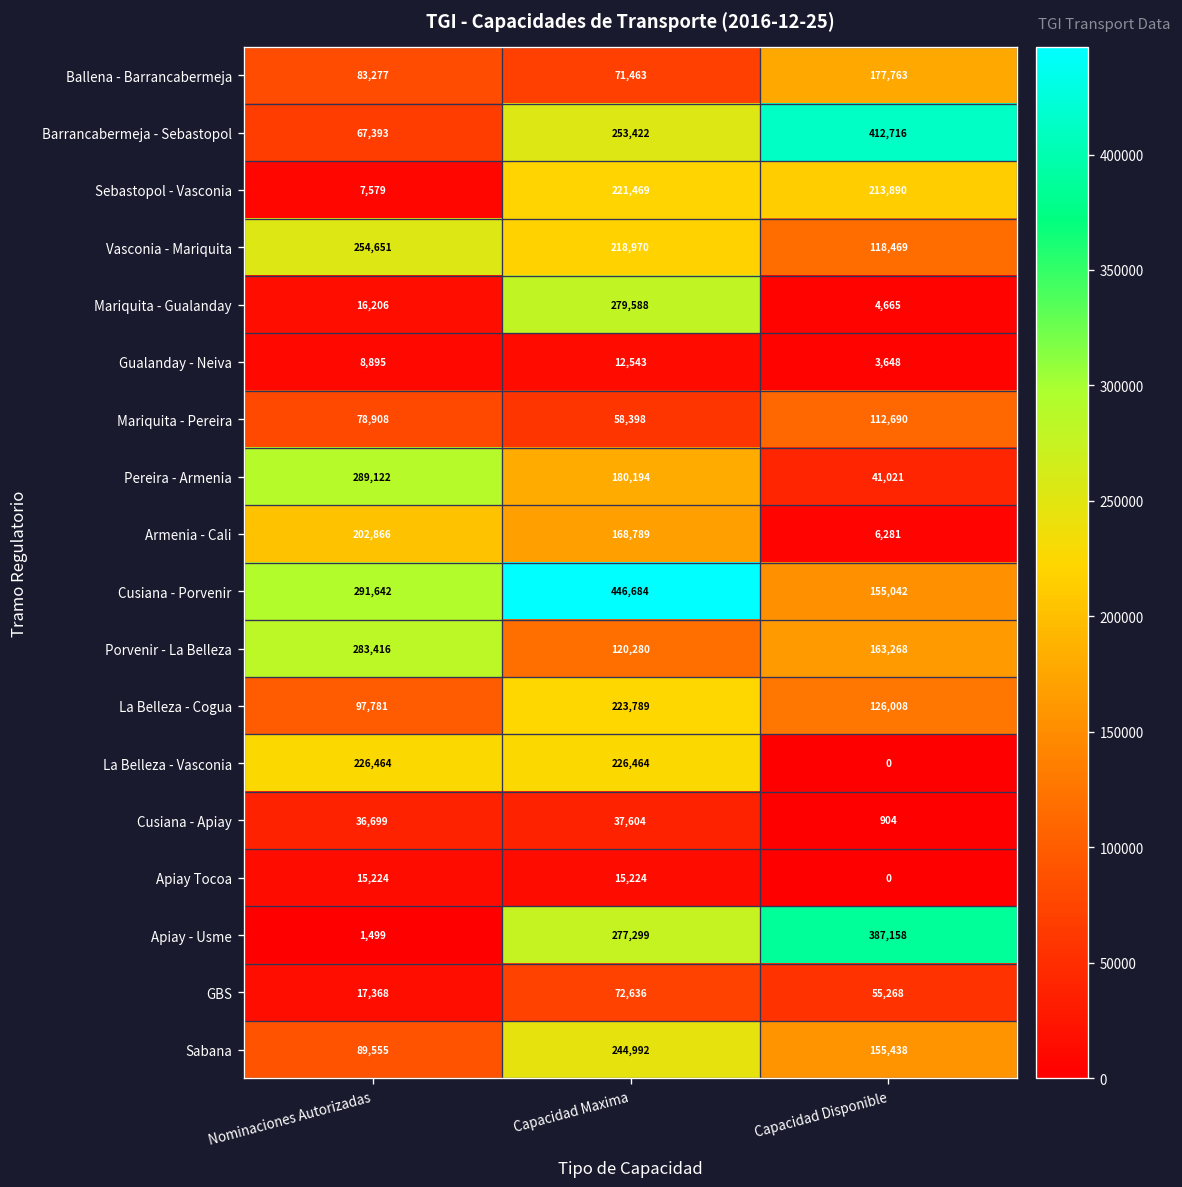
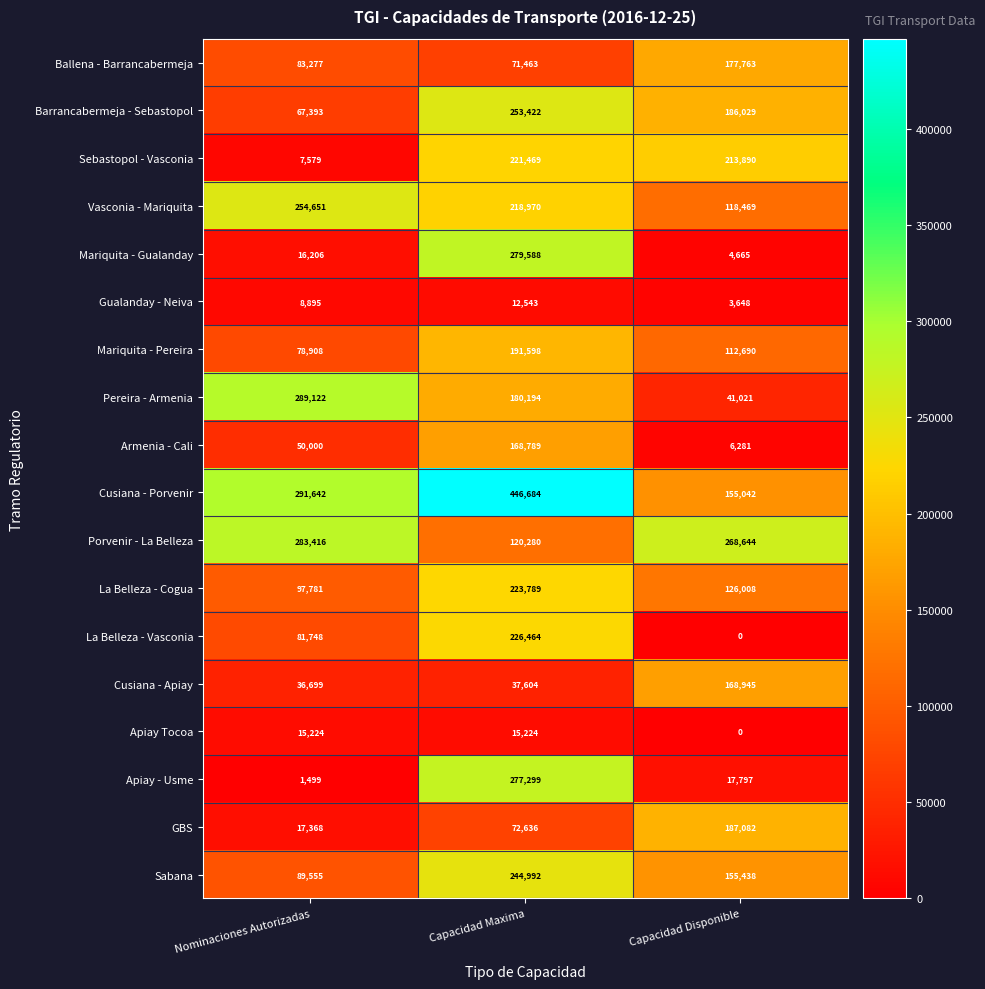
Barrancabermeja - Sebastopol, Capacidad Disponible: 412,716 -> 186,029
Mariquita - Pereira, Capacidad Maxima: 58,398 -> 191,598
Armenia - Cali, Nominaciones Autorizadas: 202,866 -> 50,000
Porvenir - La Belleza, Capacidad Disponible: 163,268 -> 268,644
La Belleza - Vasconia, Nominaciones Autorizadas: 226,464 -> 81,748
Cusiana - Apiay, Capacidad Disponible: 904 -> 168,945
Apiay - Usme, Capacidad Disponible: 387,158 -> 17,797
GBS, Capacidad Disponible: 55,268 -> 187,082
